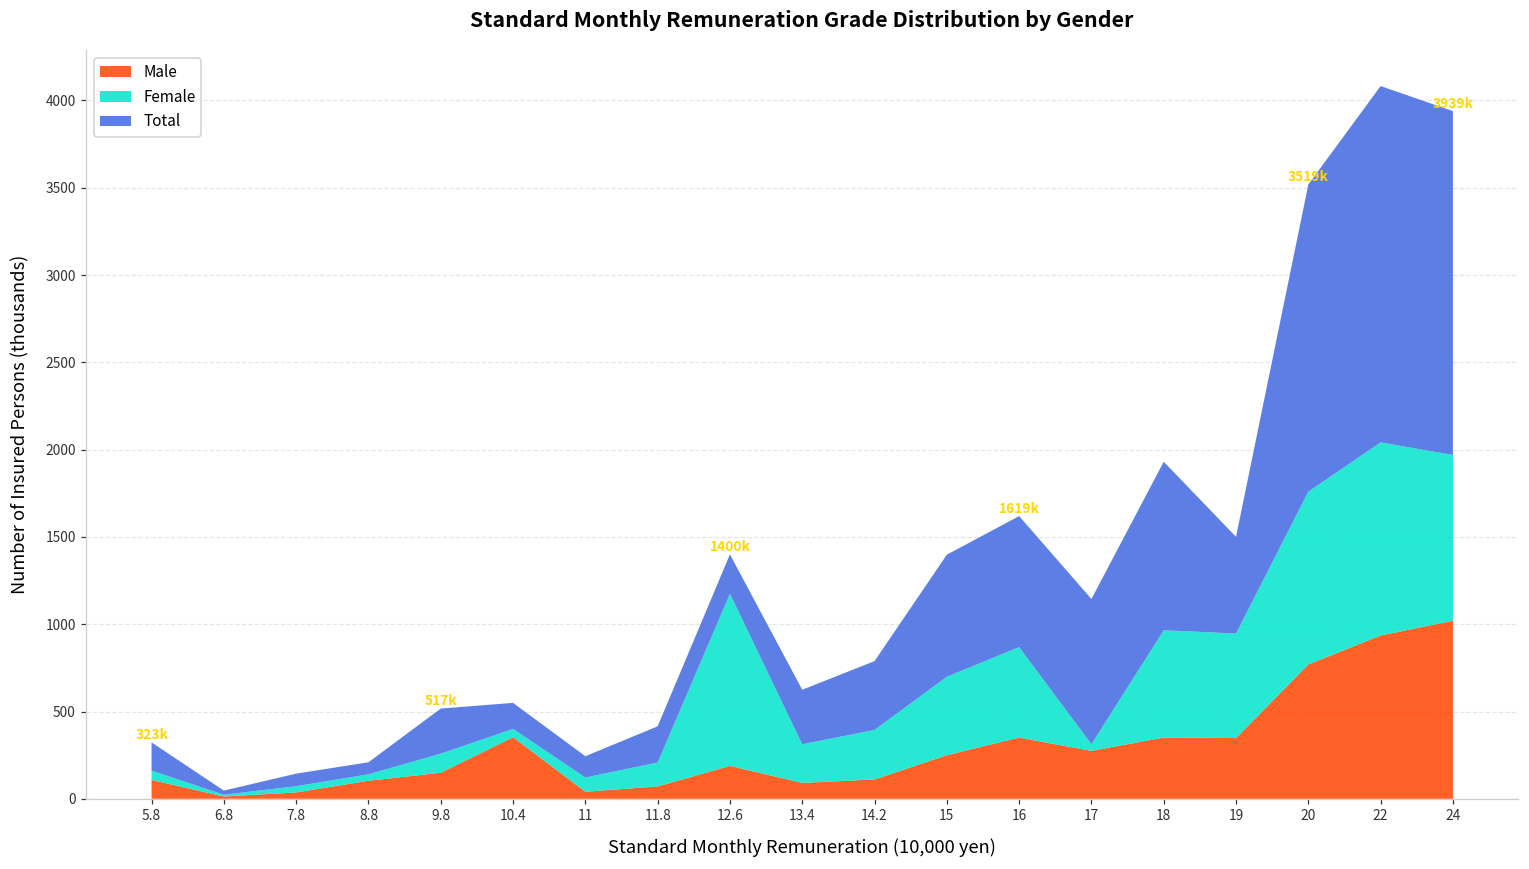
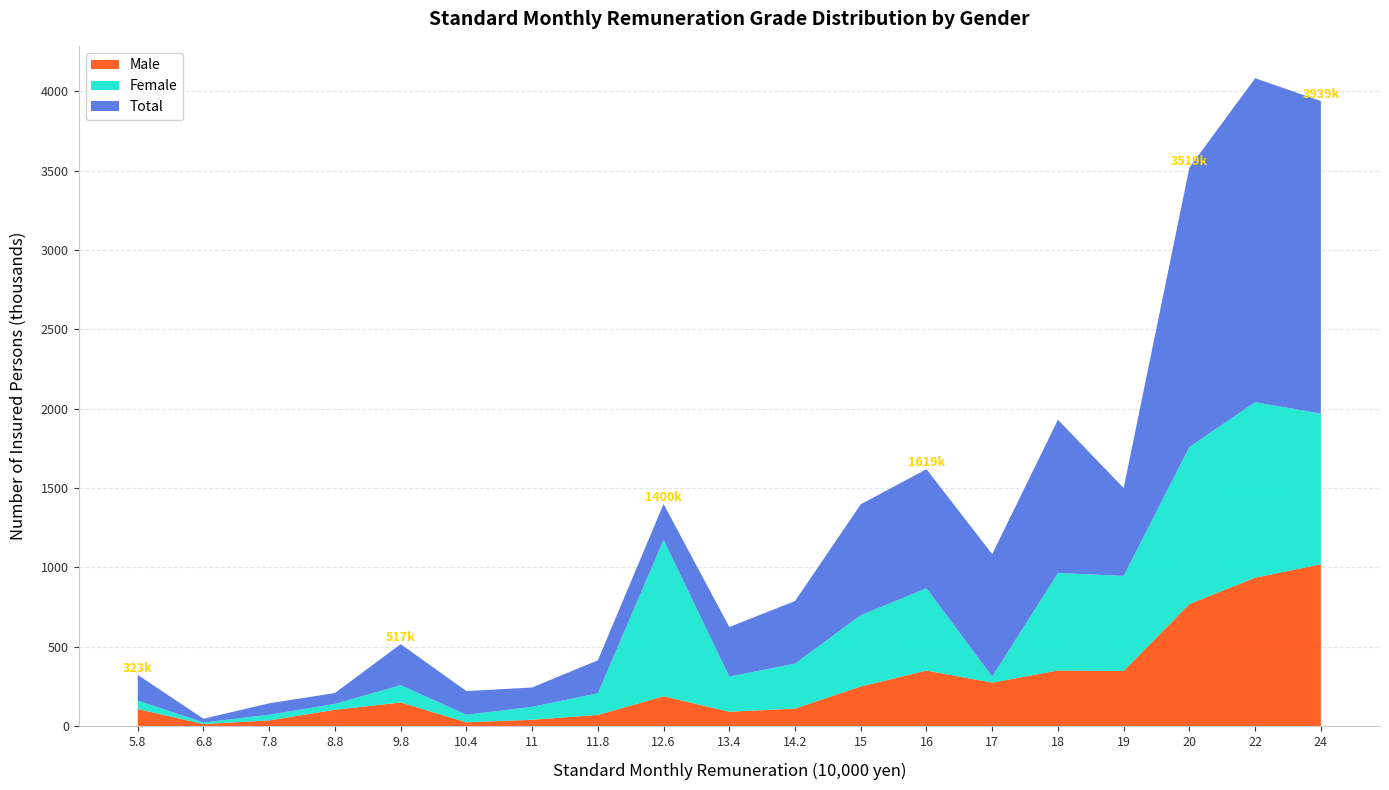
Male, 10.4: 350 -> 20
Total, 17: 830 -> 770
